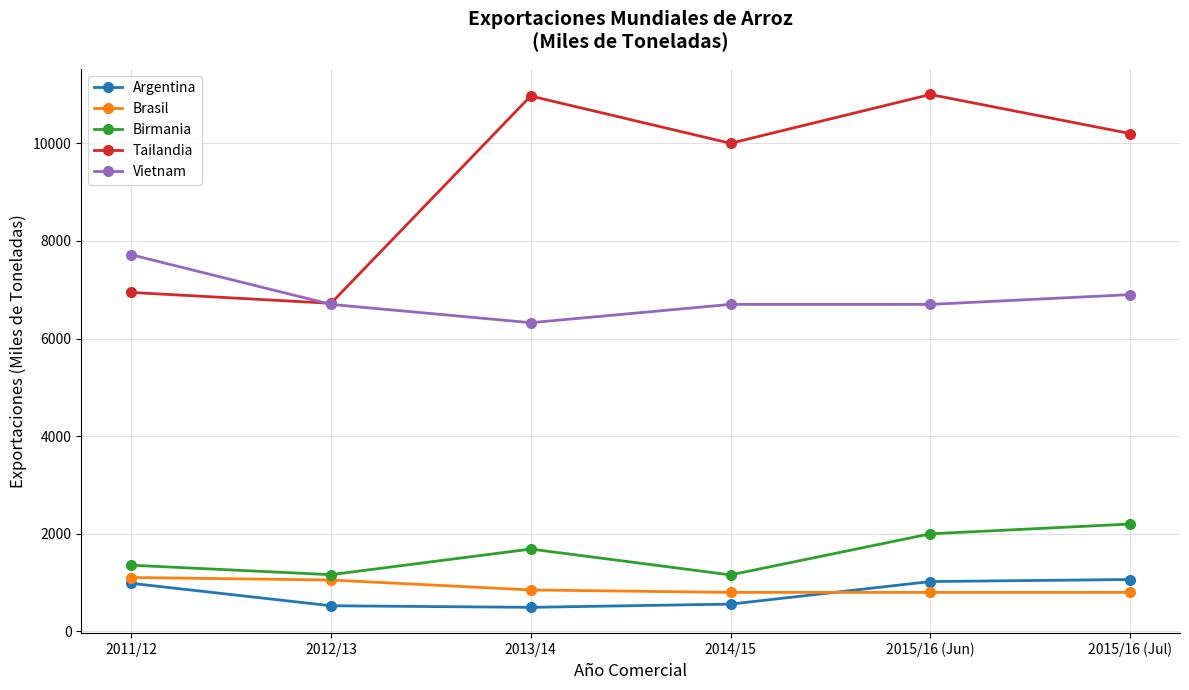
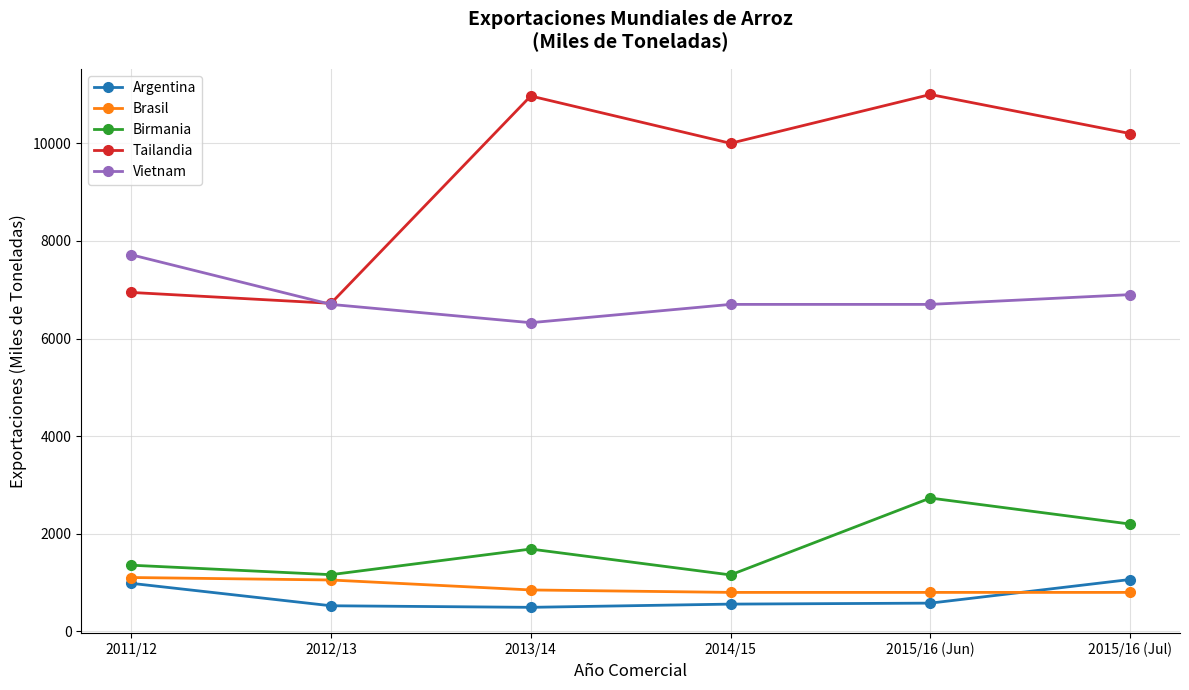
Argentina, 2015/16 (Jun): 1000 -> 600
Birmania, 2015/16 (Jun): 2000 -> 2700
